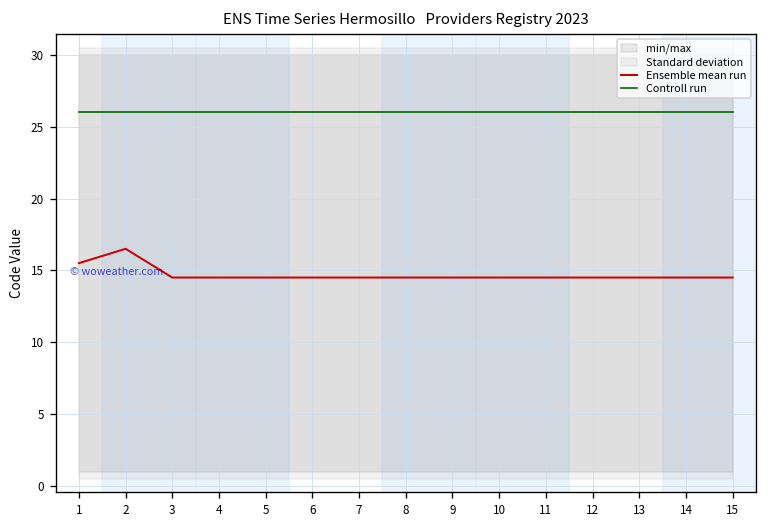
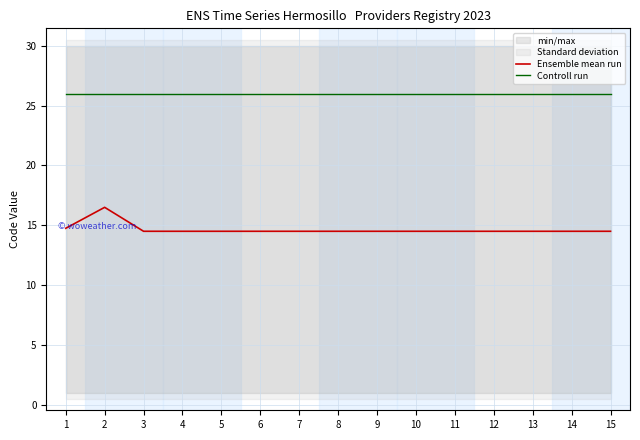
Ensemble mean run, 1: 15.5 -> 14.8
